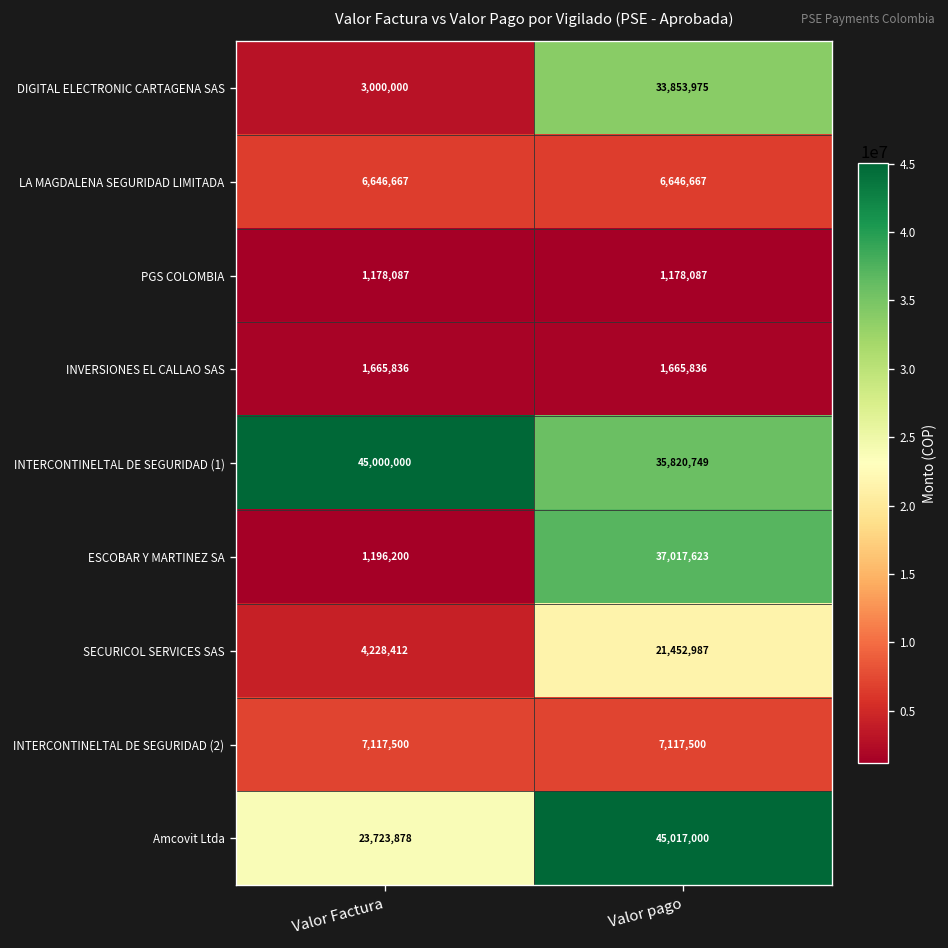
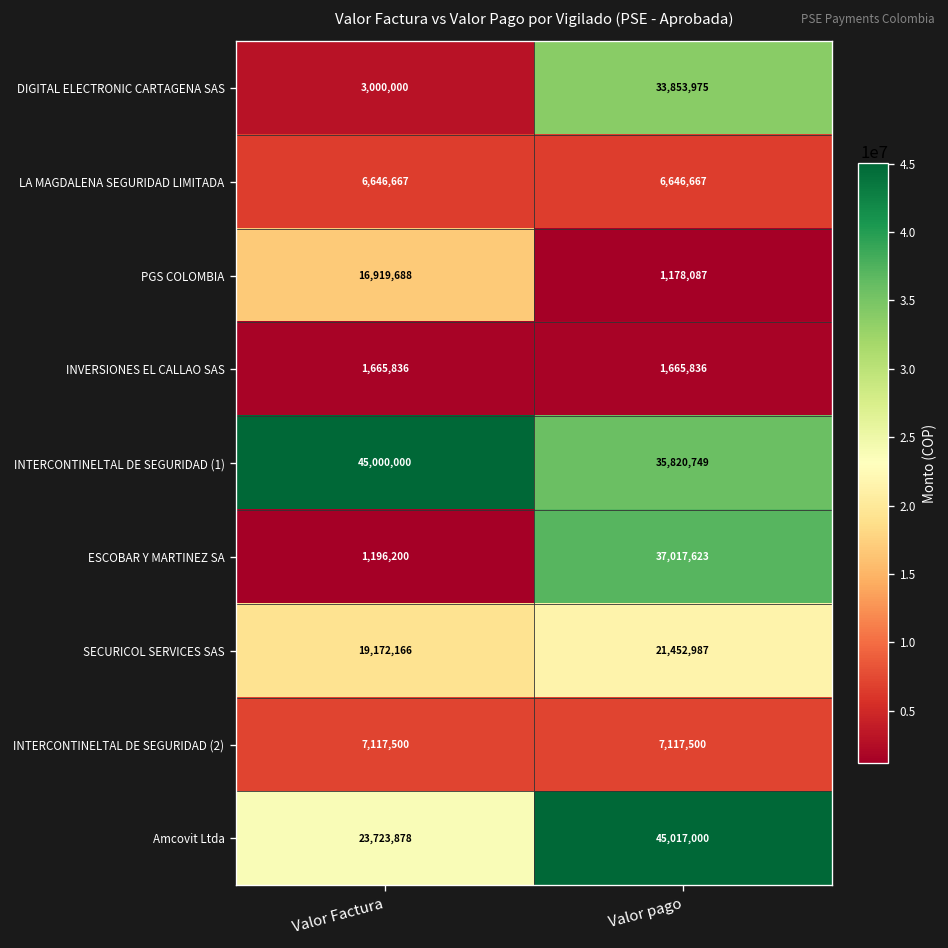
PGS COLOMBIA, Valor Factura: 1,178,087 -> 16,919,688
SECURICOL SERVICES SAS, Valor Factura: 4,228,412 -> 19,172,166
